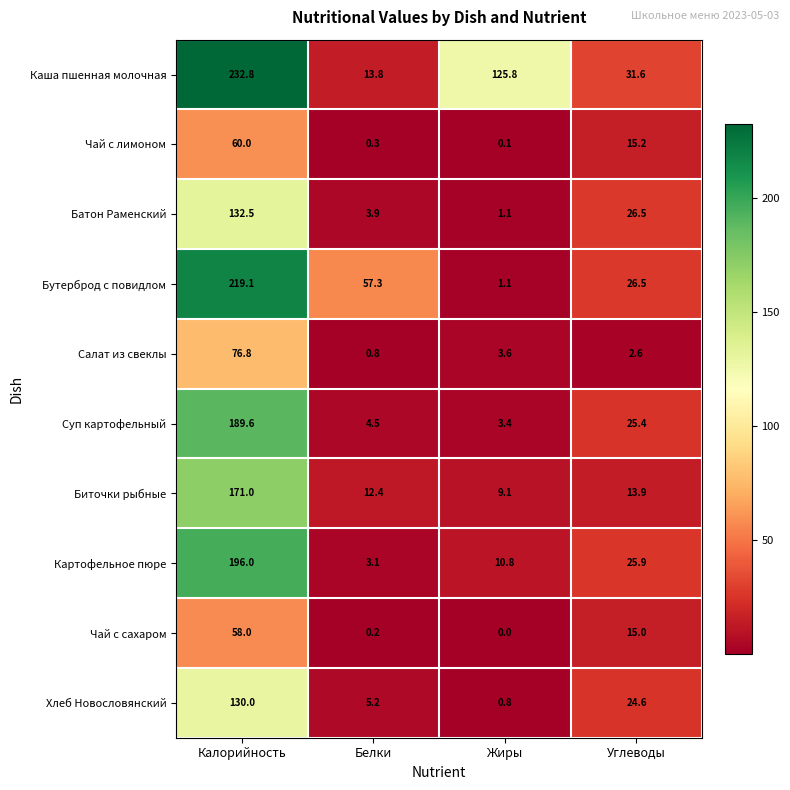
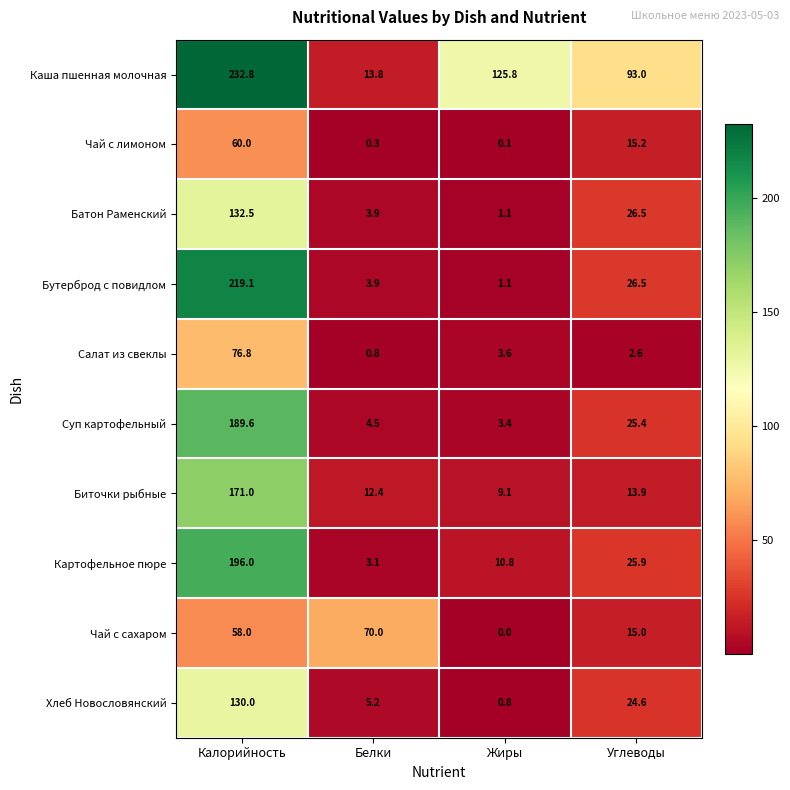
Каша пшенная молочная, Углеводы: 31.6 -> 93.0
Бутерброд с повидлом, Белки: 57.3 -> 3.9
Чай с сахаром, Белки: 0.2 -> 70.0
